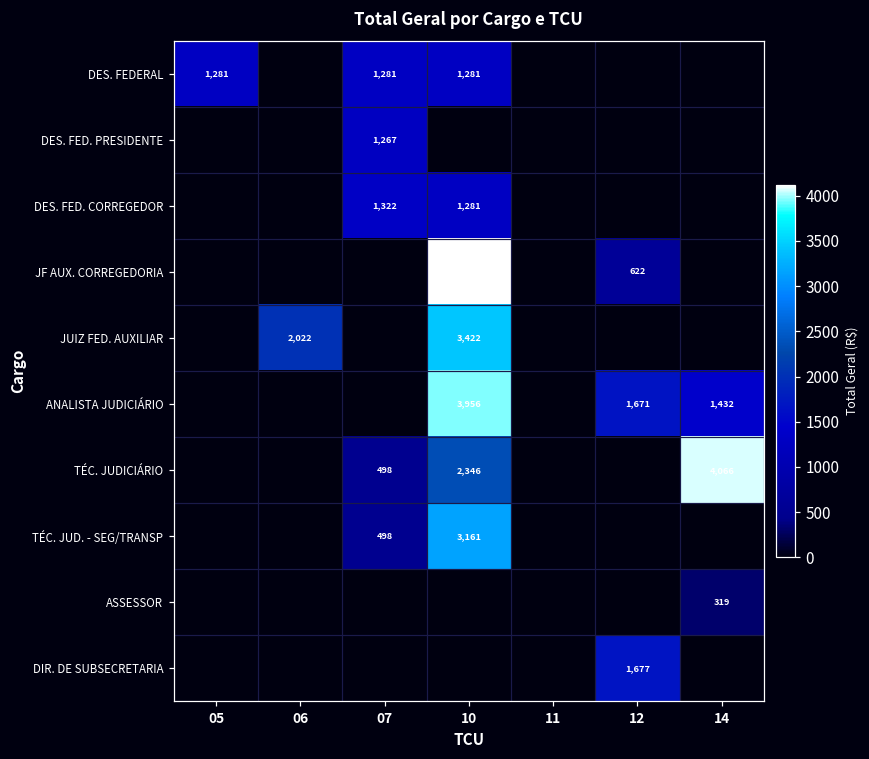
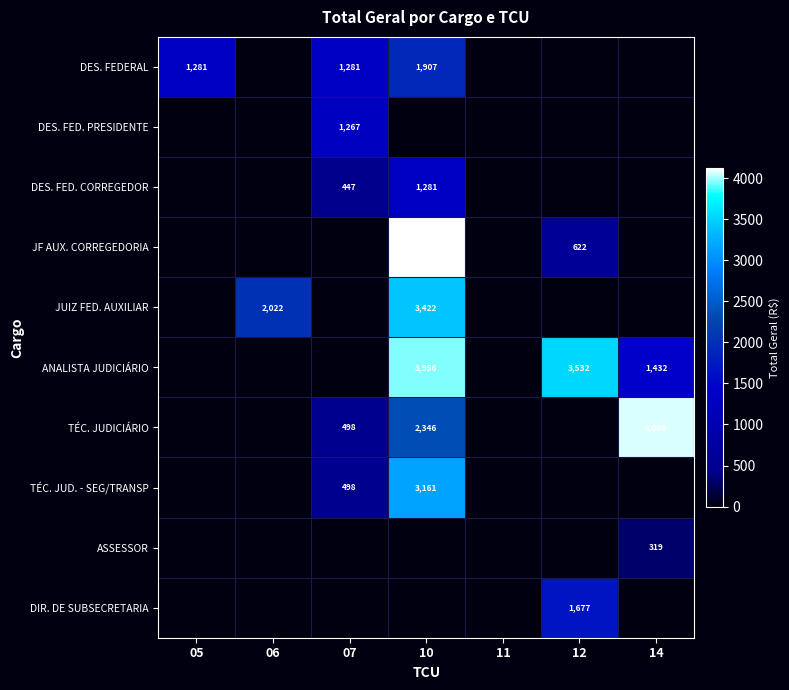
DES. FEDERAL, 10: 1,281 -> 1,907
DES. FED. CORREGEDOR, 07: 1,322 -> 447
ANALISTA JUDICIÁRIO, 12: 1,671 -> 3,532
